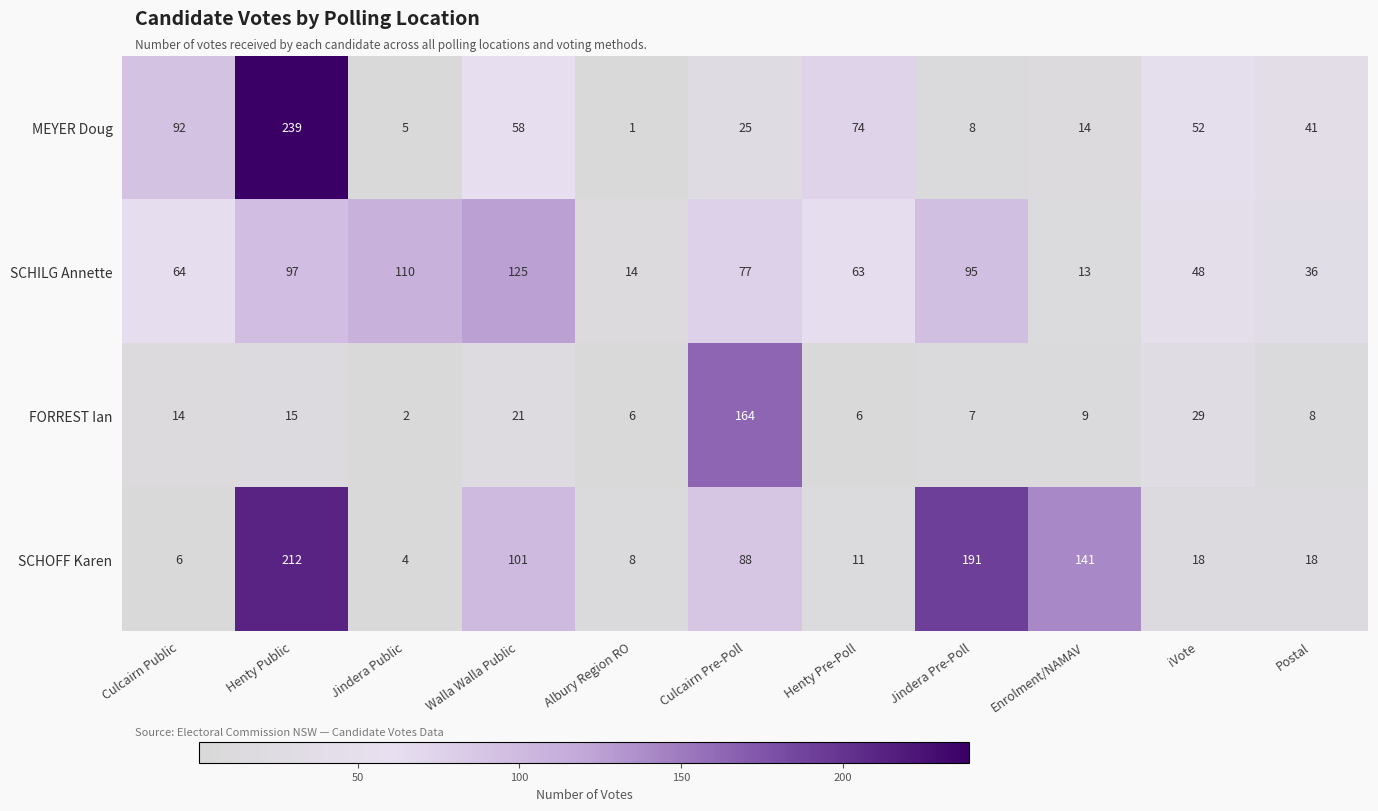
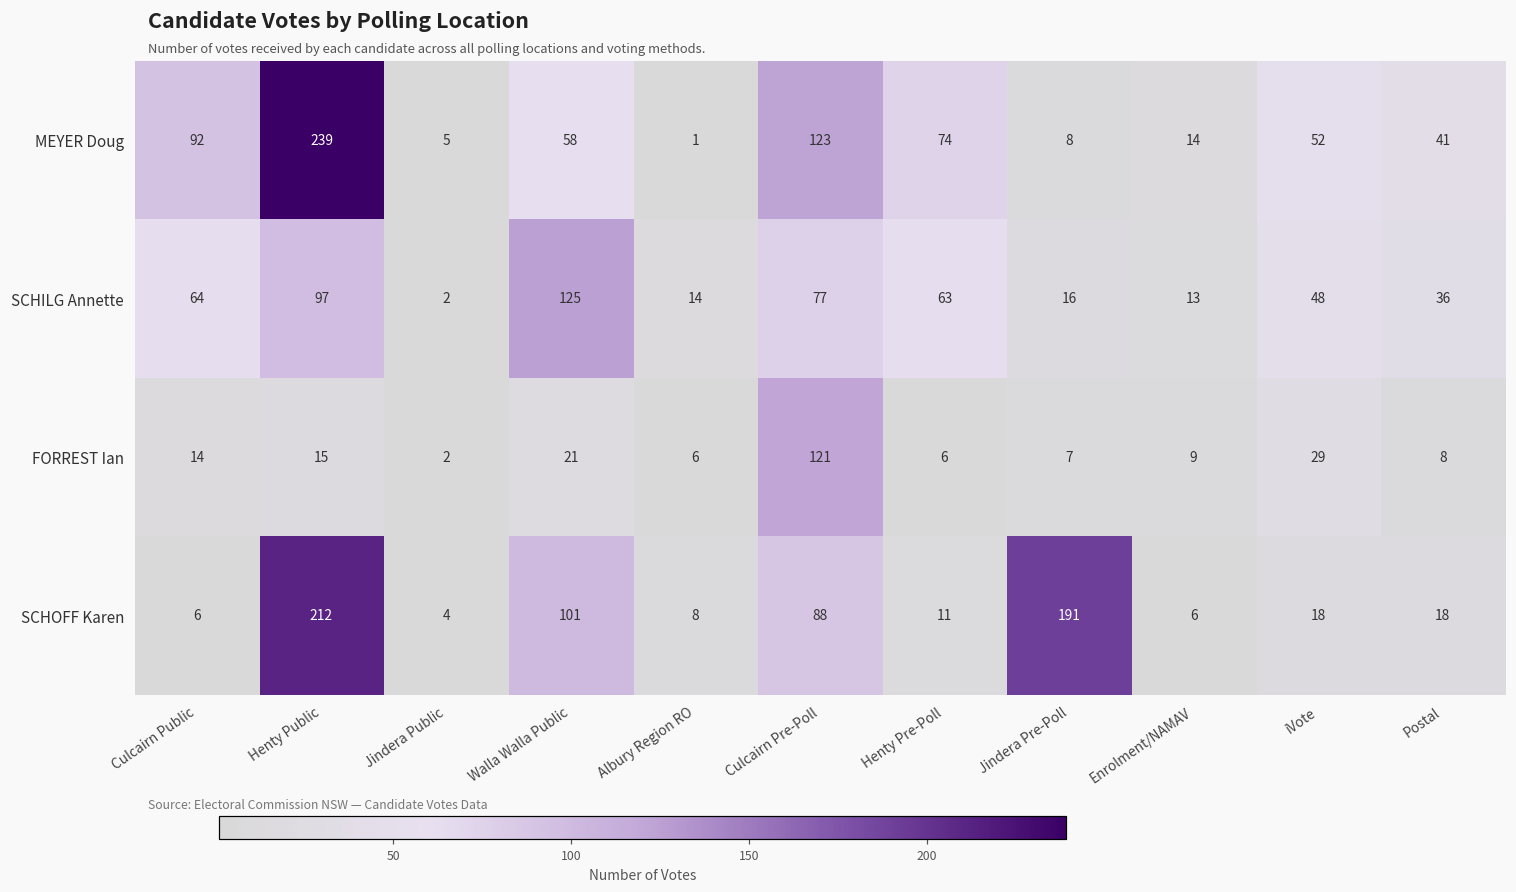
MEYER Doug, Culcairn Pre-Poll: 25 -> 123
SCHILG Annette, Jindera Public: 110 -> 2
SCHILG Annette, Jindera Pre-Poll: 95 -> 16
FORREST Ian, Culcairn Pre-Poll: 164 -> 121
SCHOFF Karen, Enrolment/NAMAV: 141 -> 6
